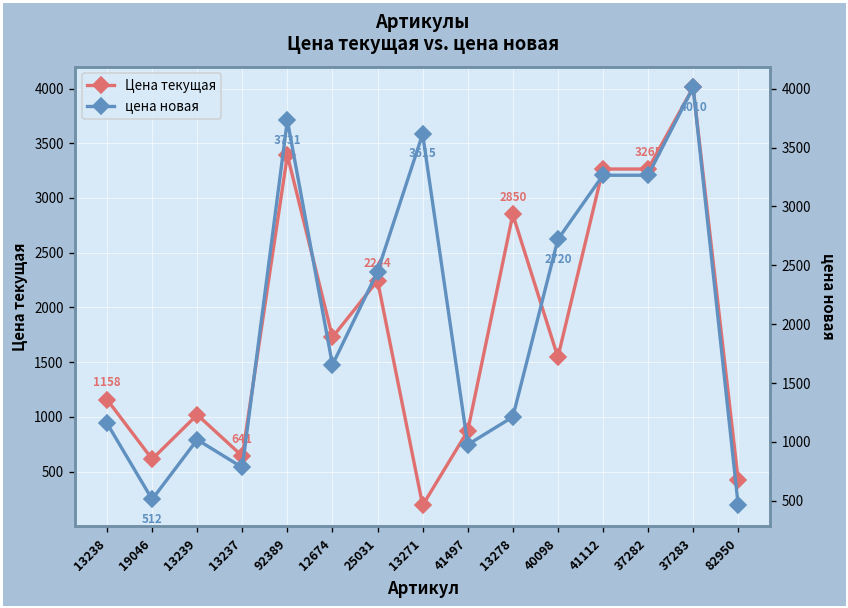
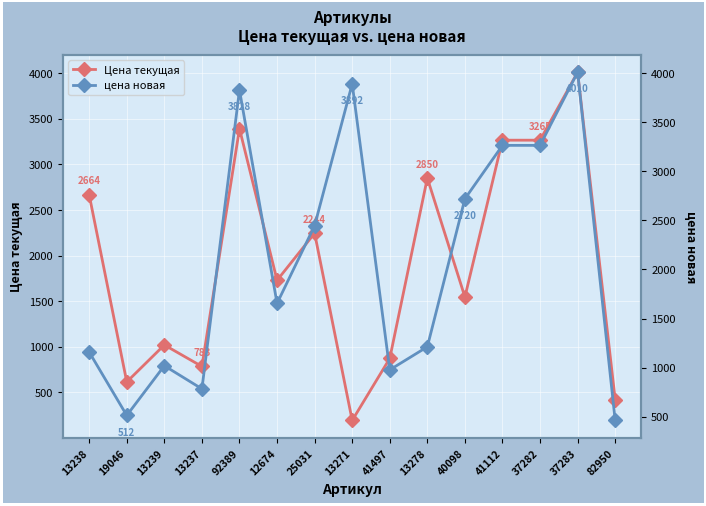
Цена текущая, 13238: 1158 -> 2664
Цена текущая, 13237: 641 -> 783
цена новая, 92389: 3731 -> 3828
цена новая, 13271: 3615 -> 3892
